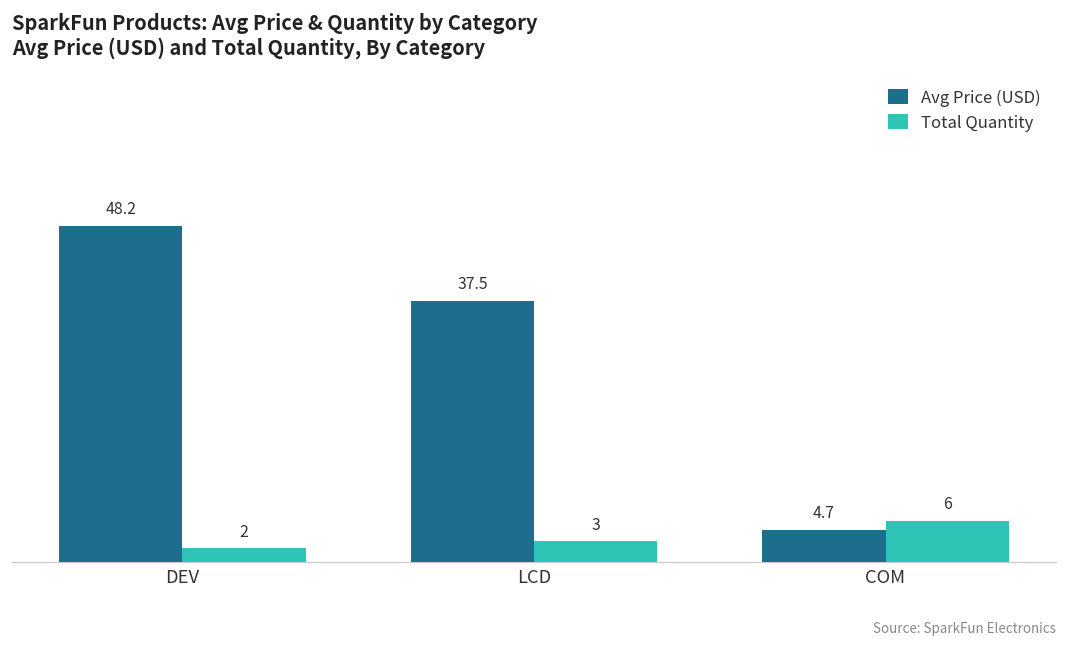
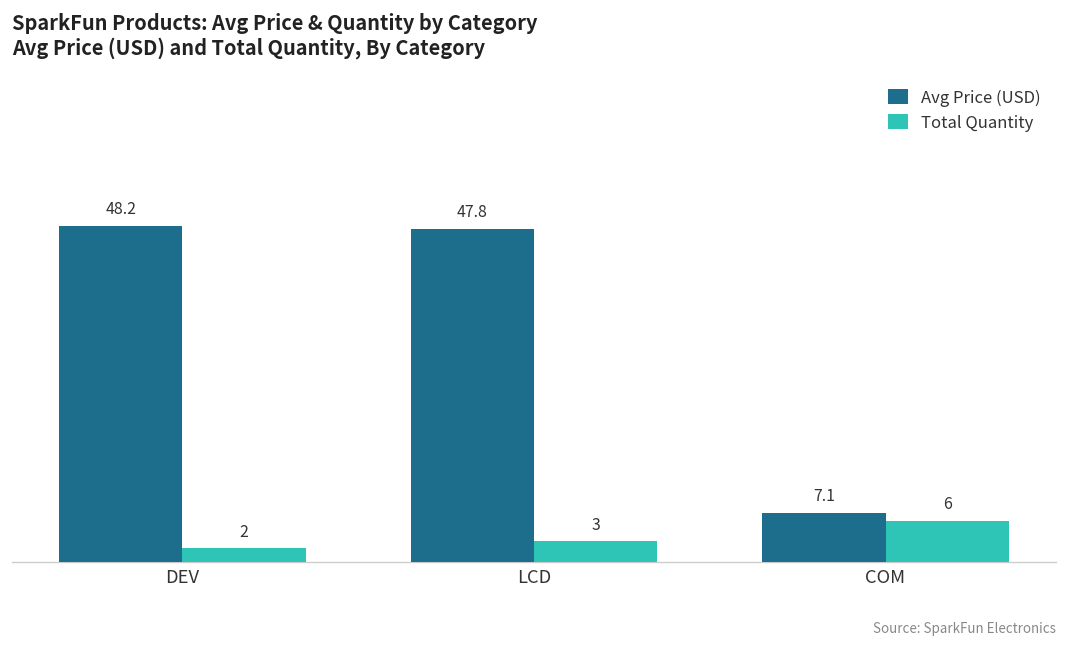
Avg Price (USD), LCD: 37.5 -> 47.8
Avg Price (USD), COM: 4.7 -> 7.1
